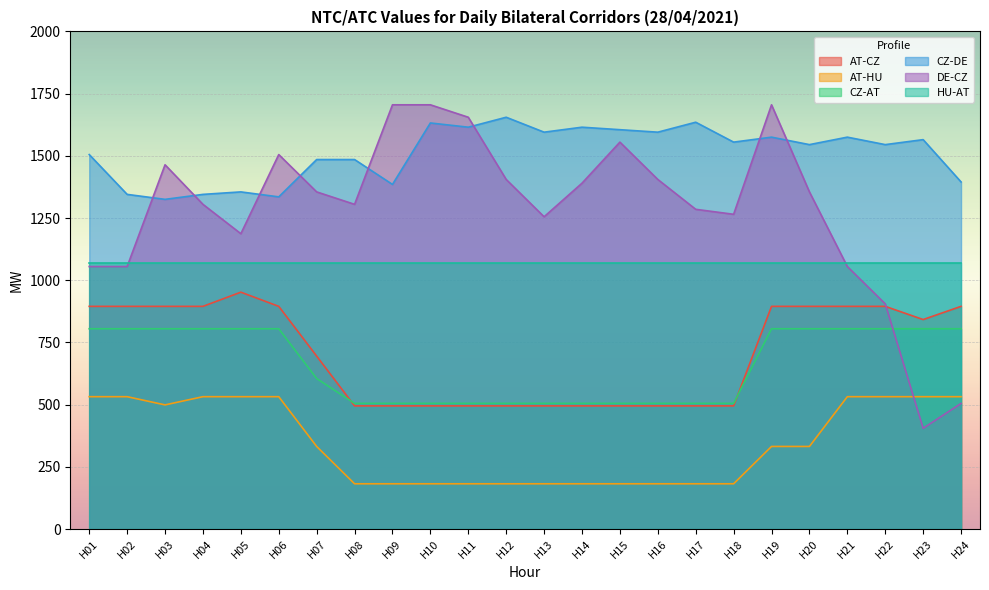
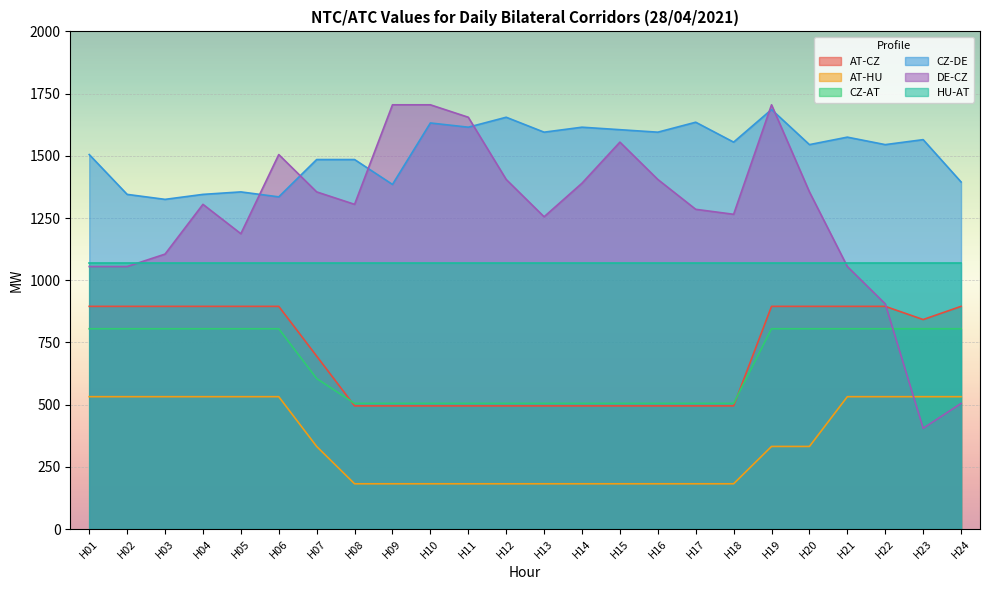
AT-HU, H03: 500 -> 530
DE-CZ, H03: 1460 -> 1110
AT-CZ, H05: 950 -> 900
CZ-DE, H19: 1580 -> 1690
